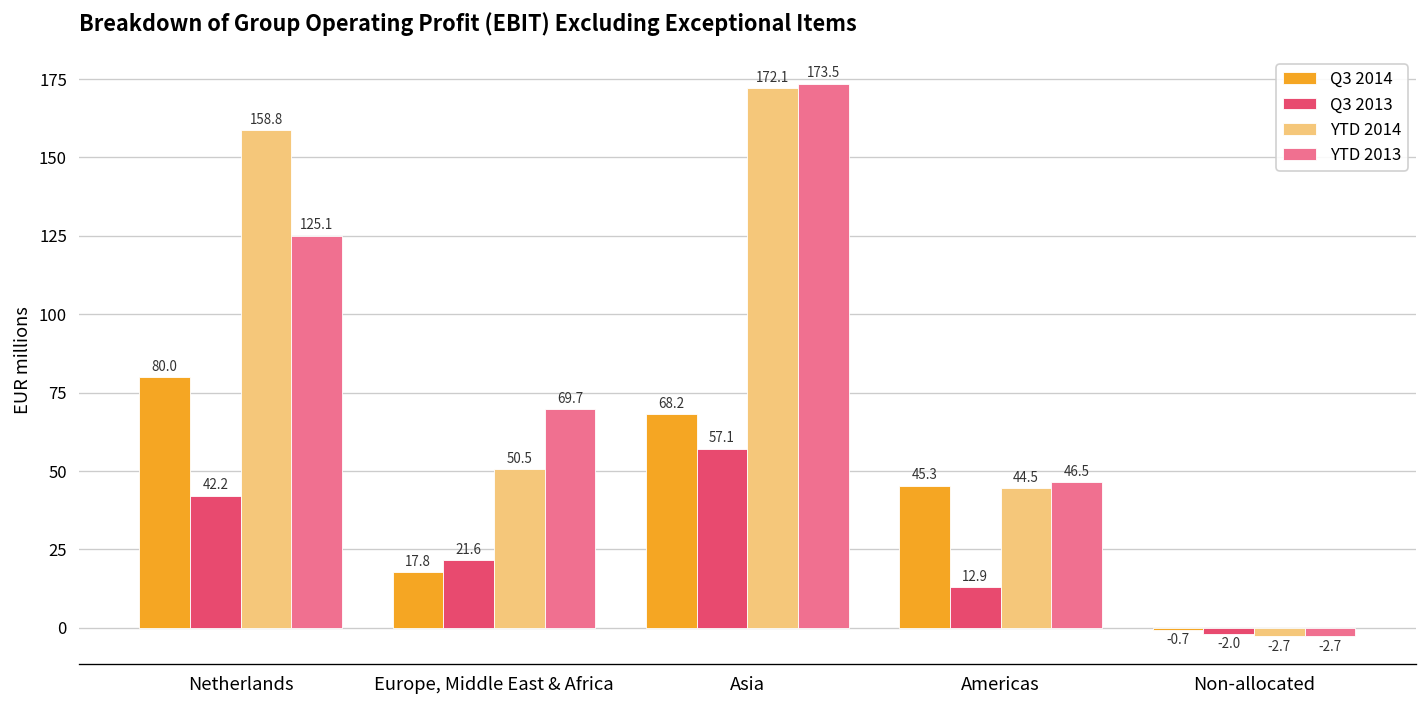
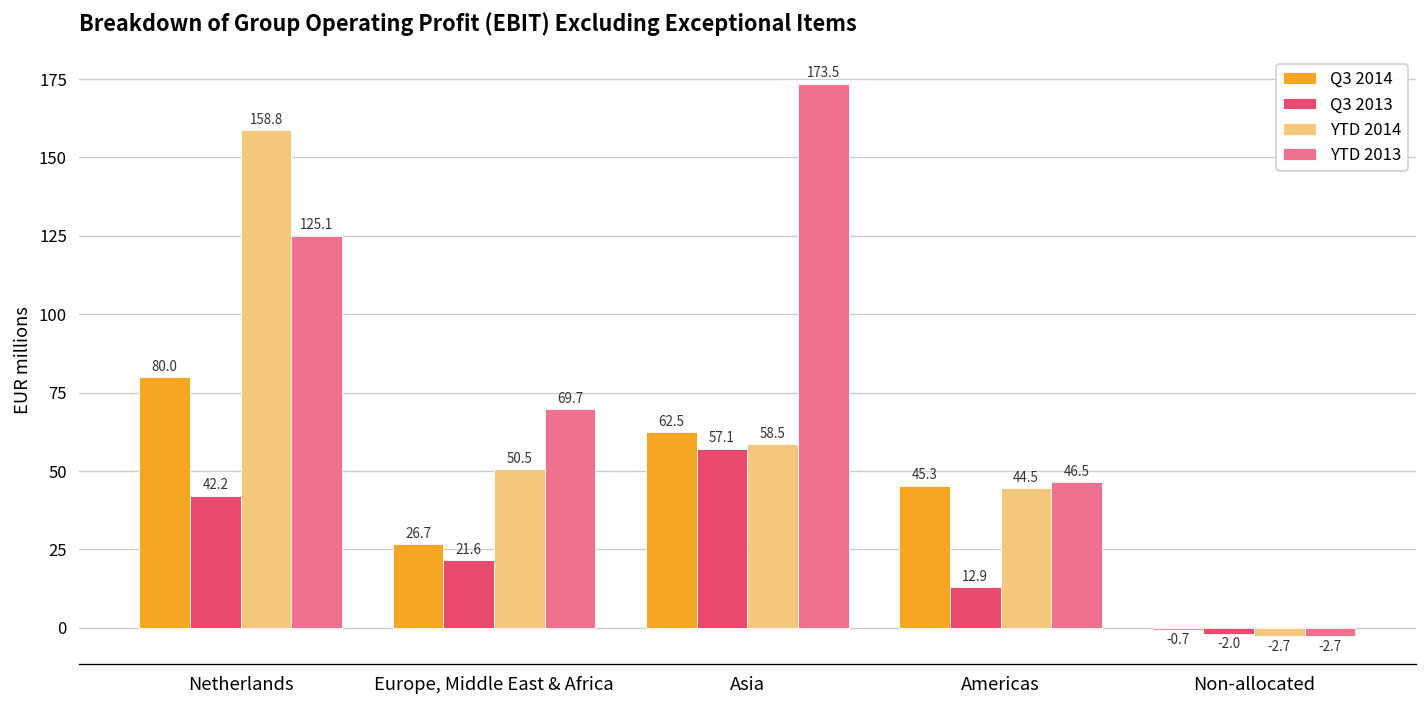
Q3 2014, Europe, Middle East & Africa: 17.8 -> 26.7
Q3 2014, Asia: 68.2 -> 62.5
YTD 2014, Asia: 172.1 -> 58.5
